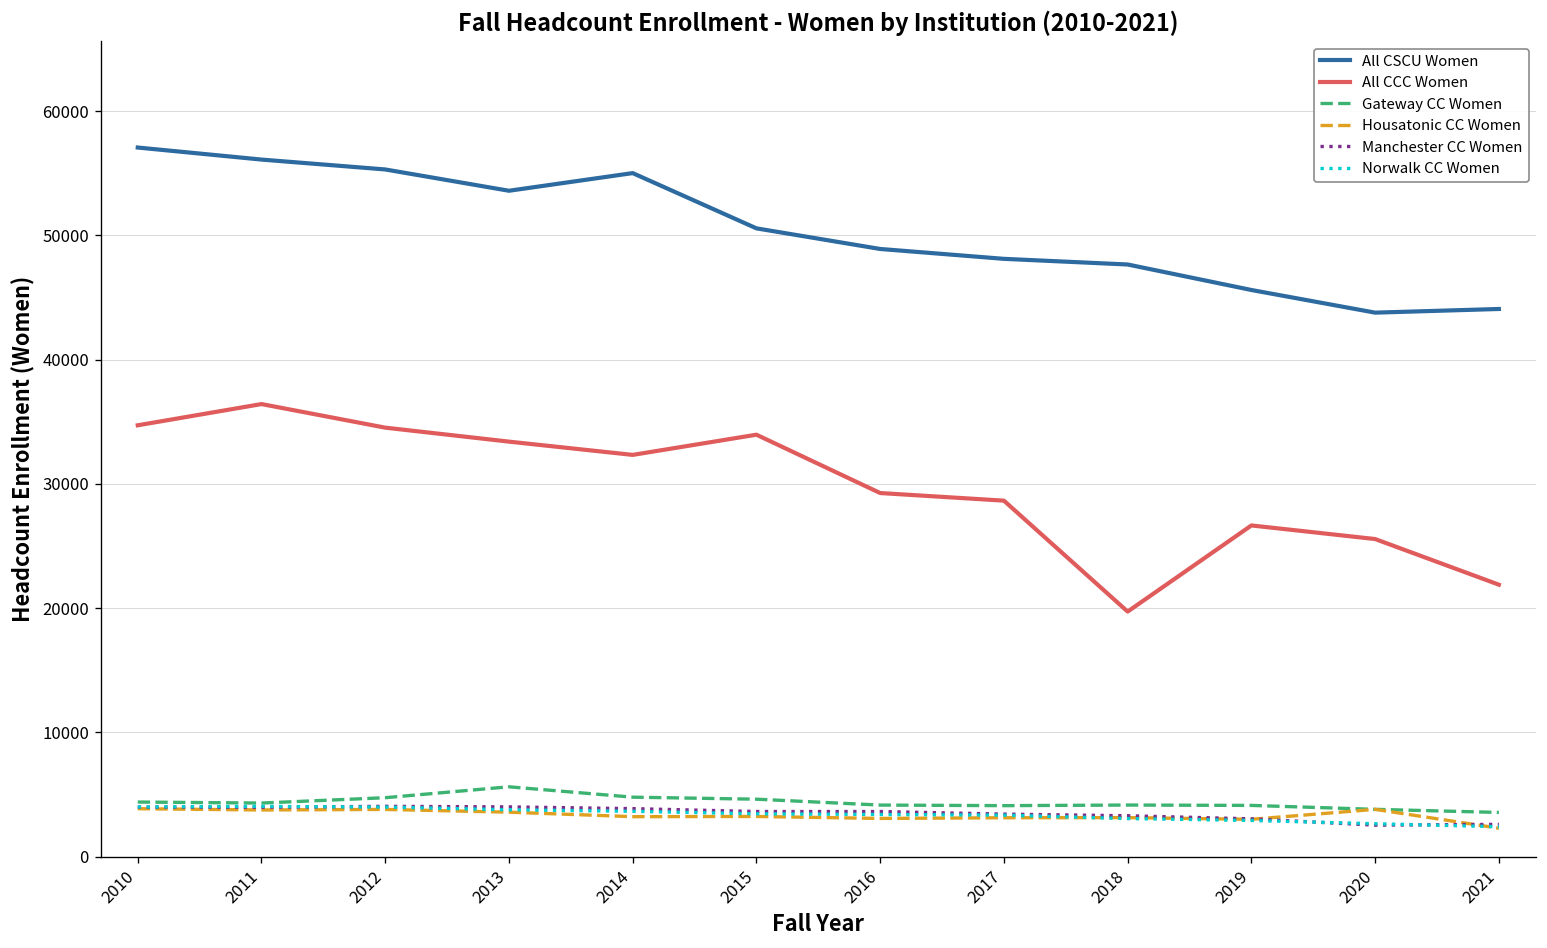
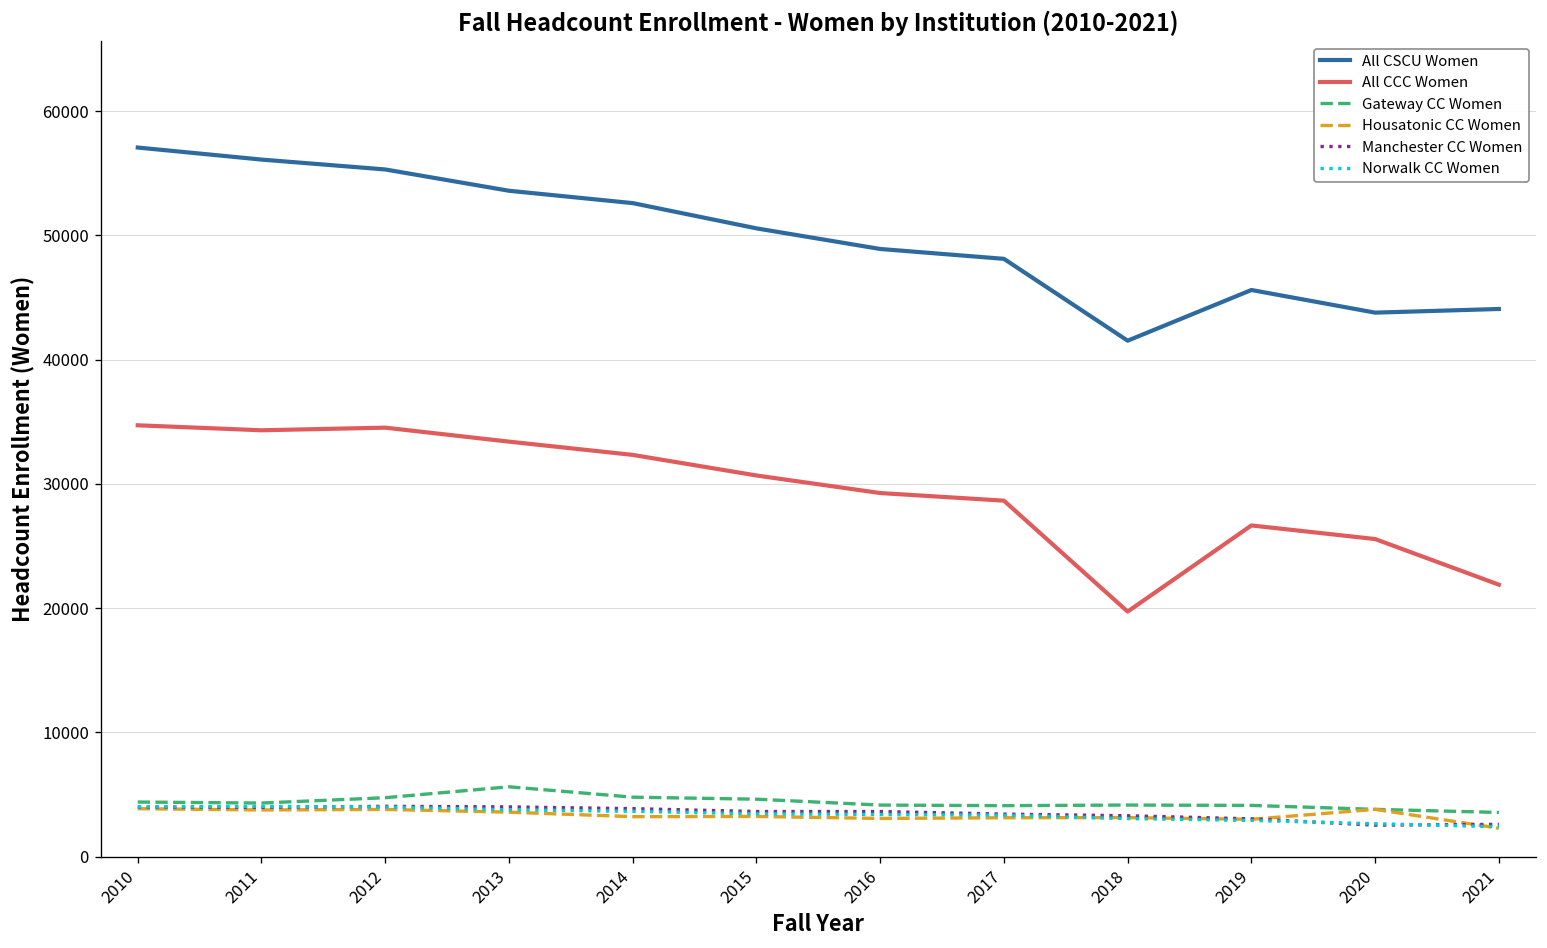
All CCC Women, 2011: 36400 -> 34300
All CSCU Women, 2014: 55000 -> 52600
All CCC Women, 2015: 34000 -> 30700
All CSCU Women, 2018: 47700 -> 41500
